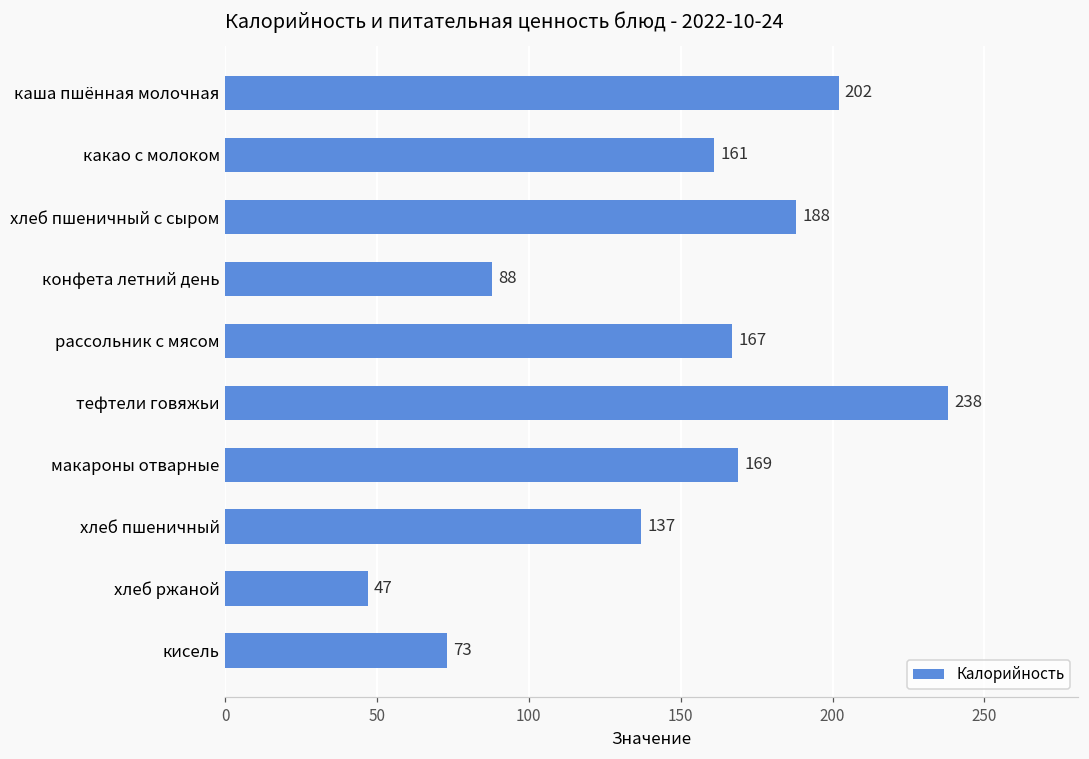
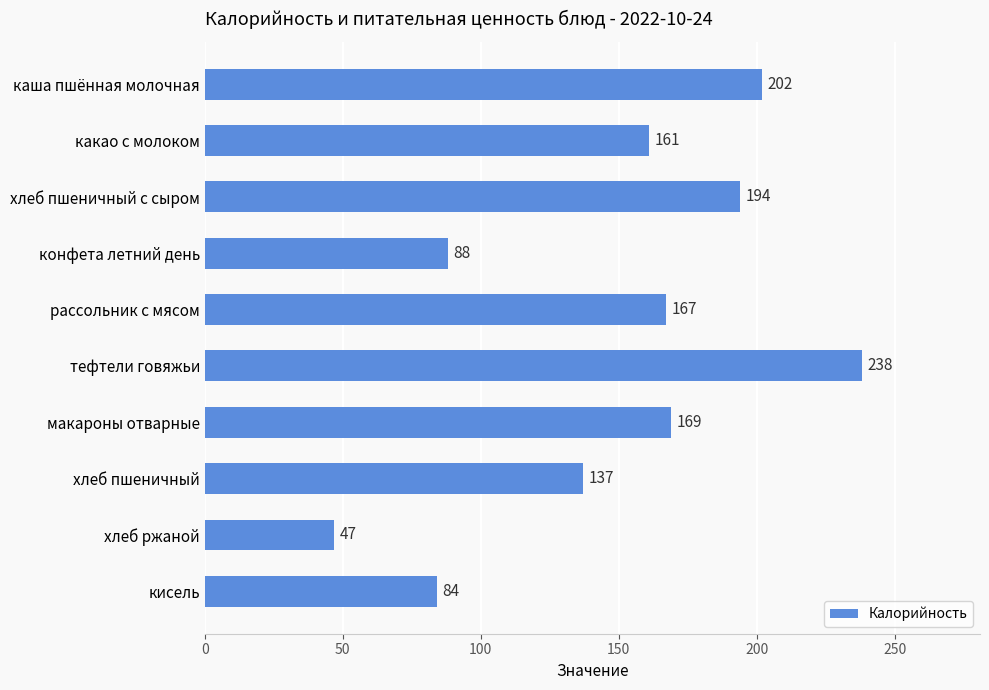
хлеб пшеничный с сыром: 188 -> 194
кисель: 73 -> 84
